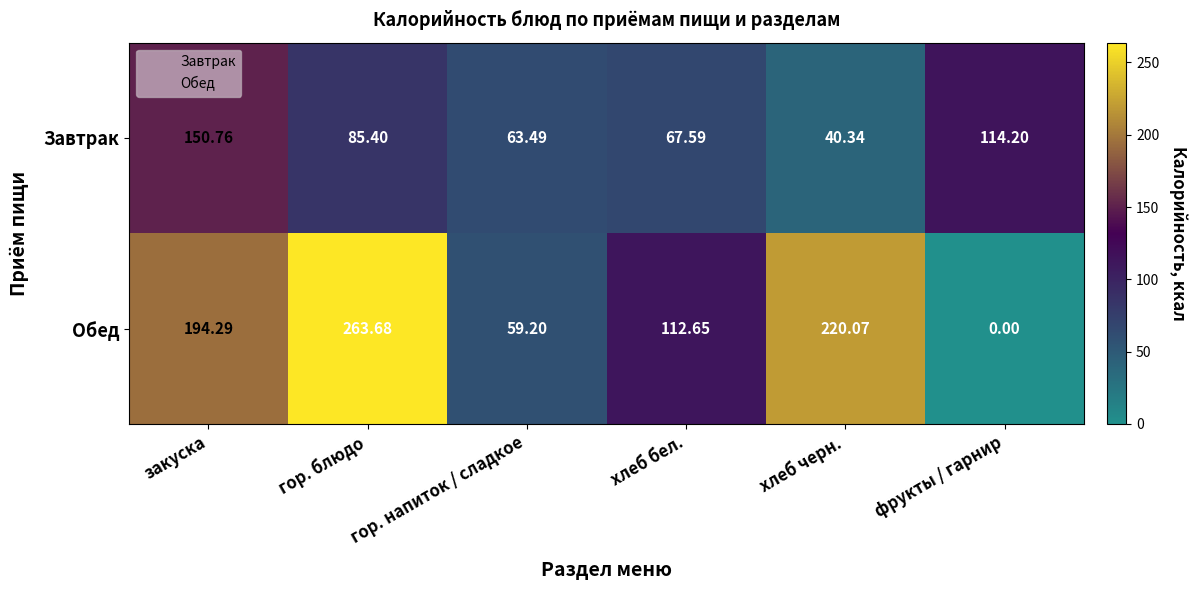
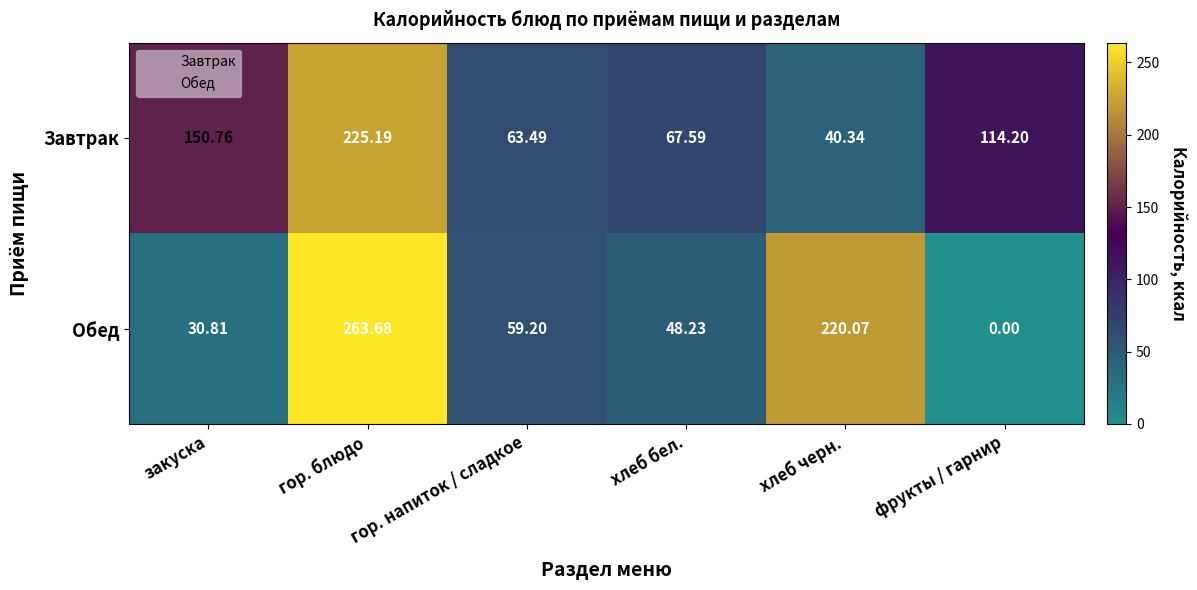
Завтрак, гор. блюдо: 85.40 -> 225.19
Обед, закуска: 194.29 -> 30.81
Обед, хлеб бел.: 112.65 -> 48.23
